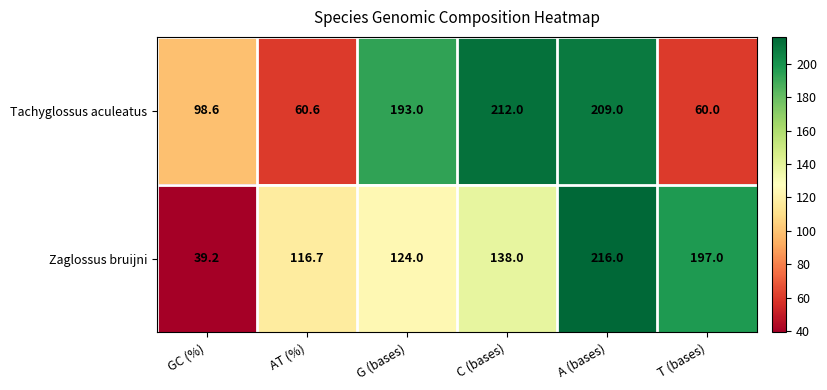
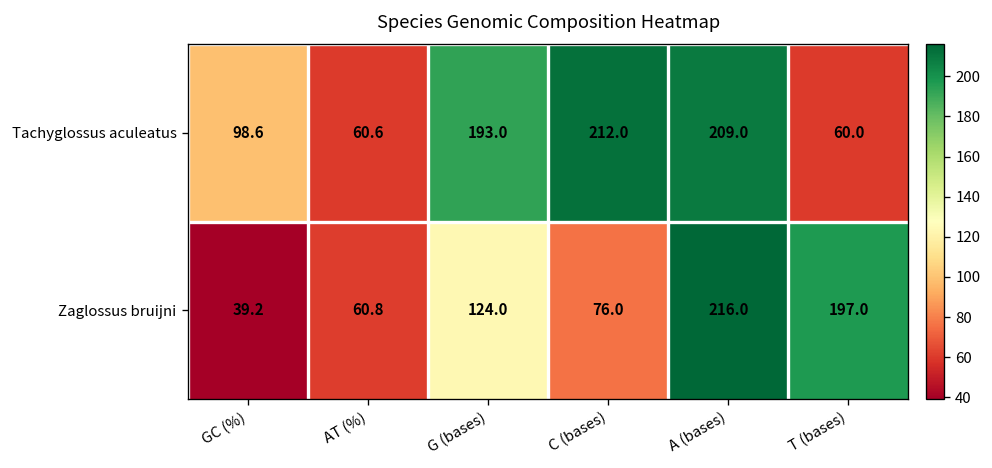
Zaglossus bruijni, AT (%): 116.7 -> 60.8
Zaglossus bruijni, C (bases): 138.0 -> 76.0
